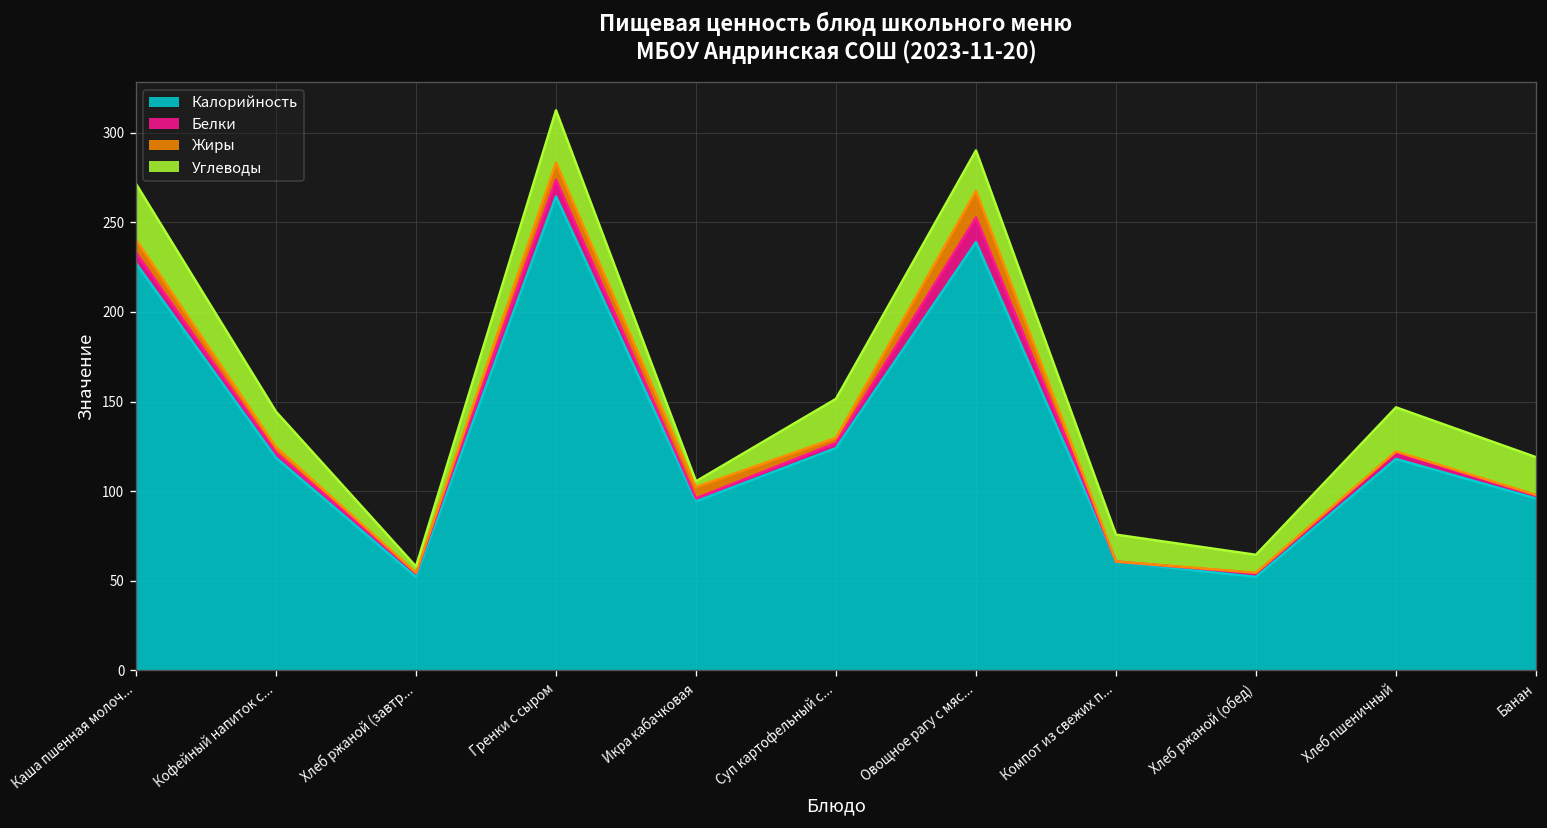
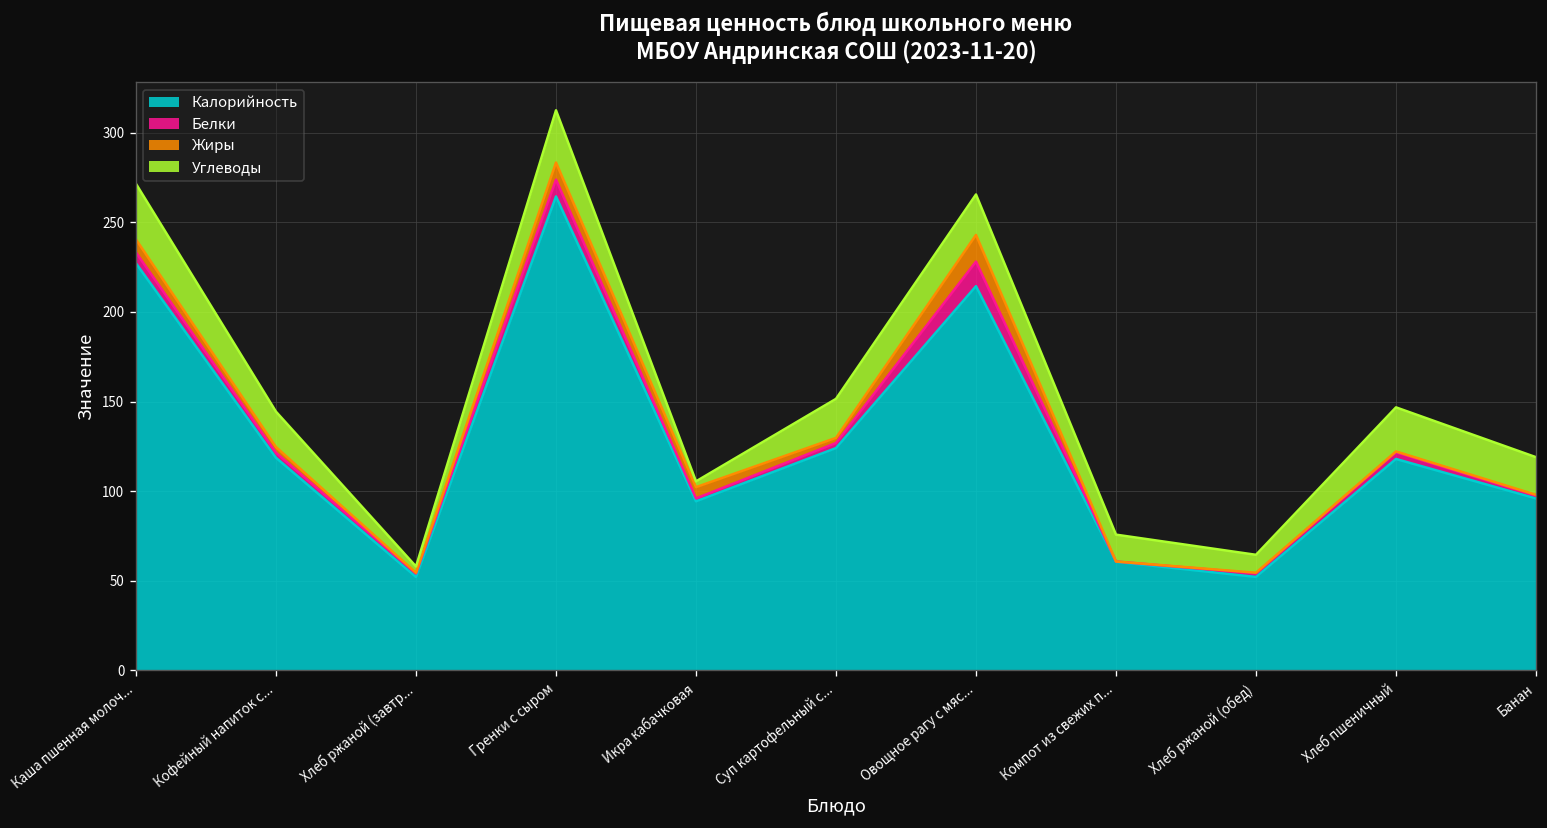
Калорийность, Овощное рагу с мяс...: 239 -> 214
